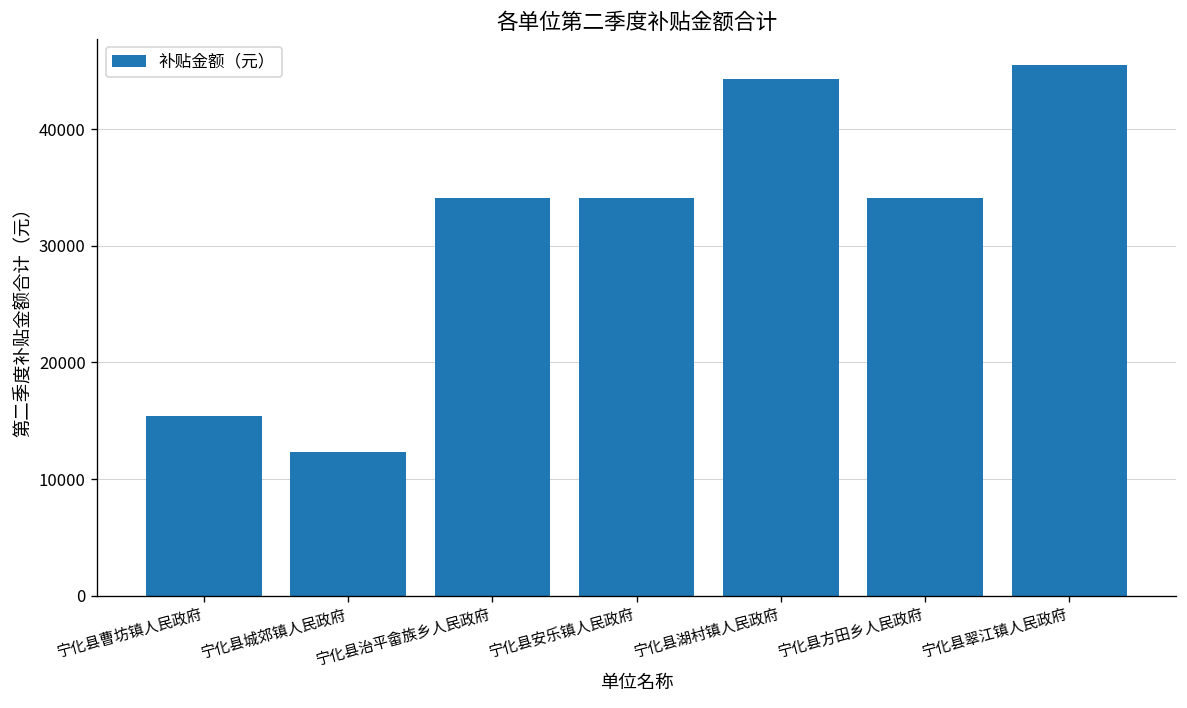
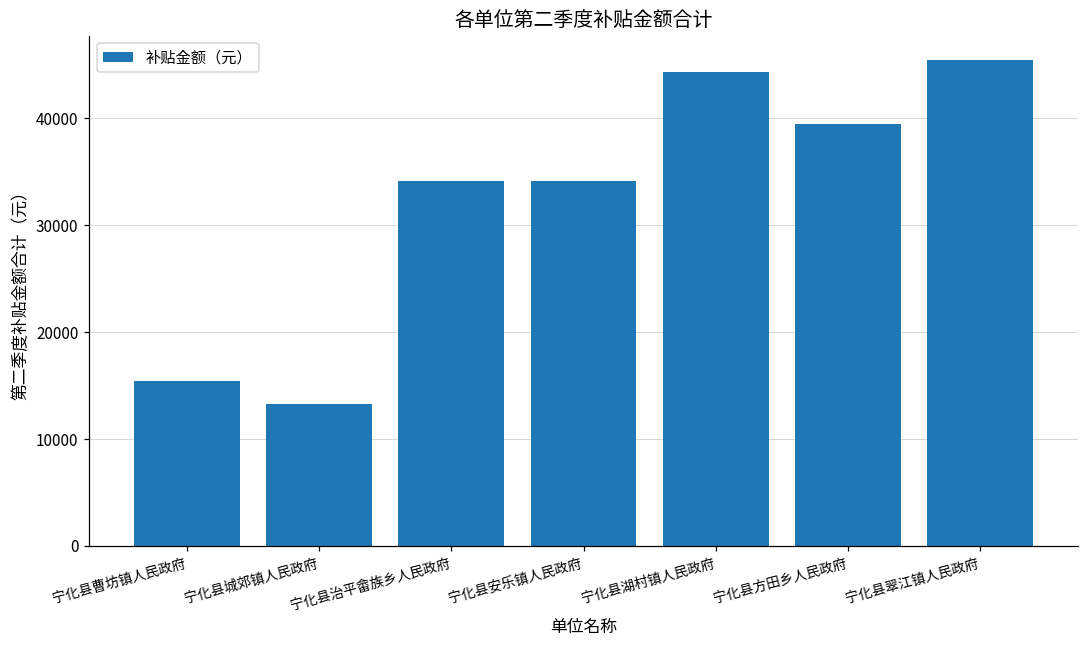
宁化县城郊镇人民政府: 12000 -> 13000
宁化县方田乡人民政府: 34000 -> 39000
